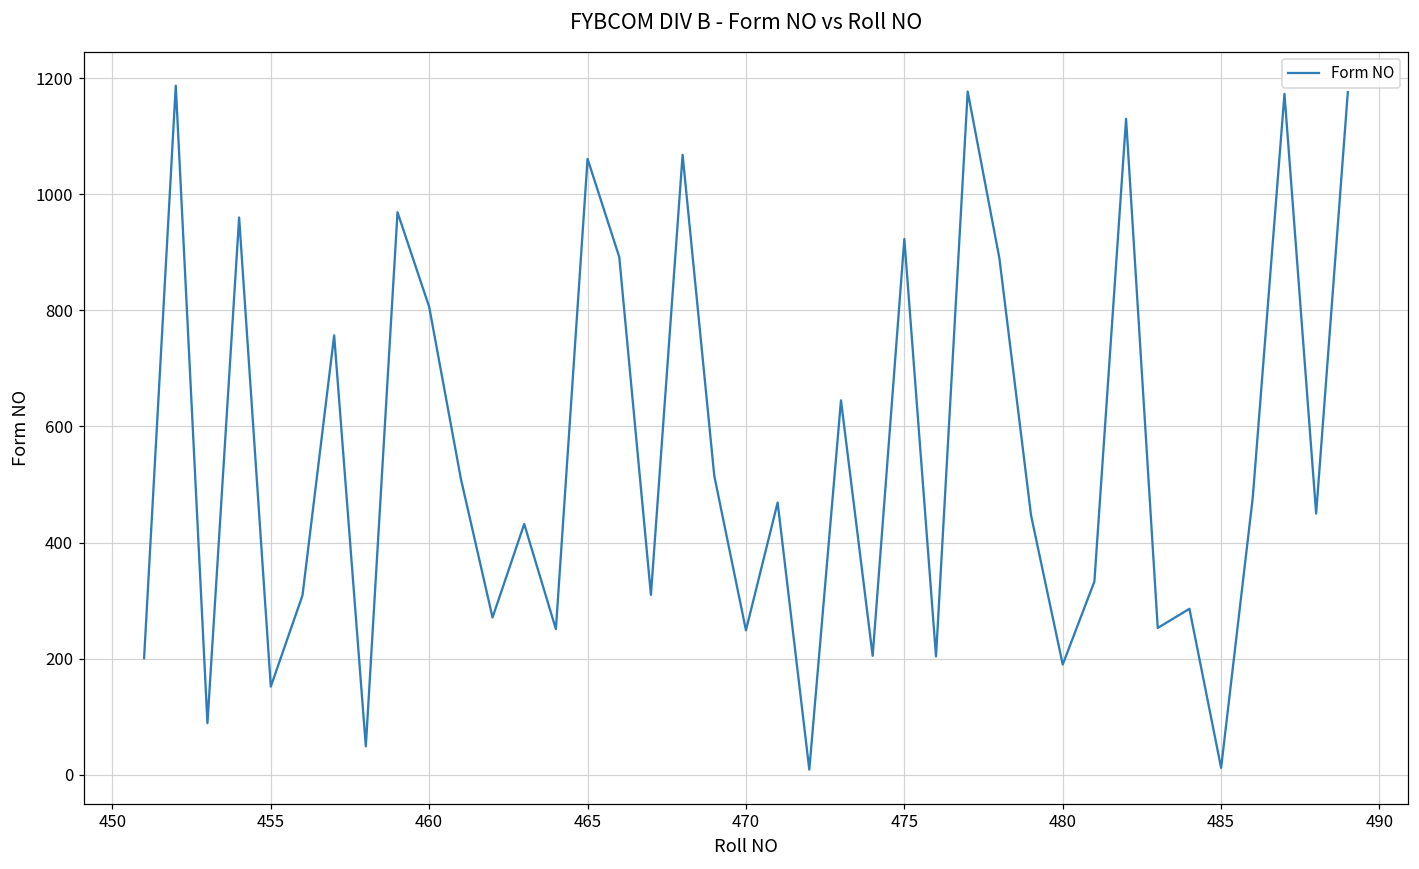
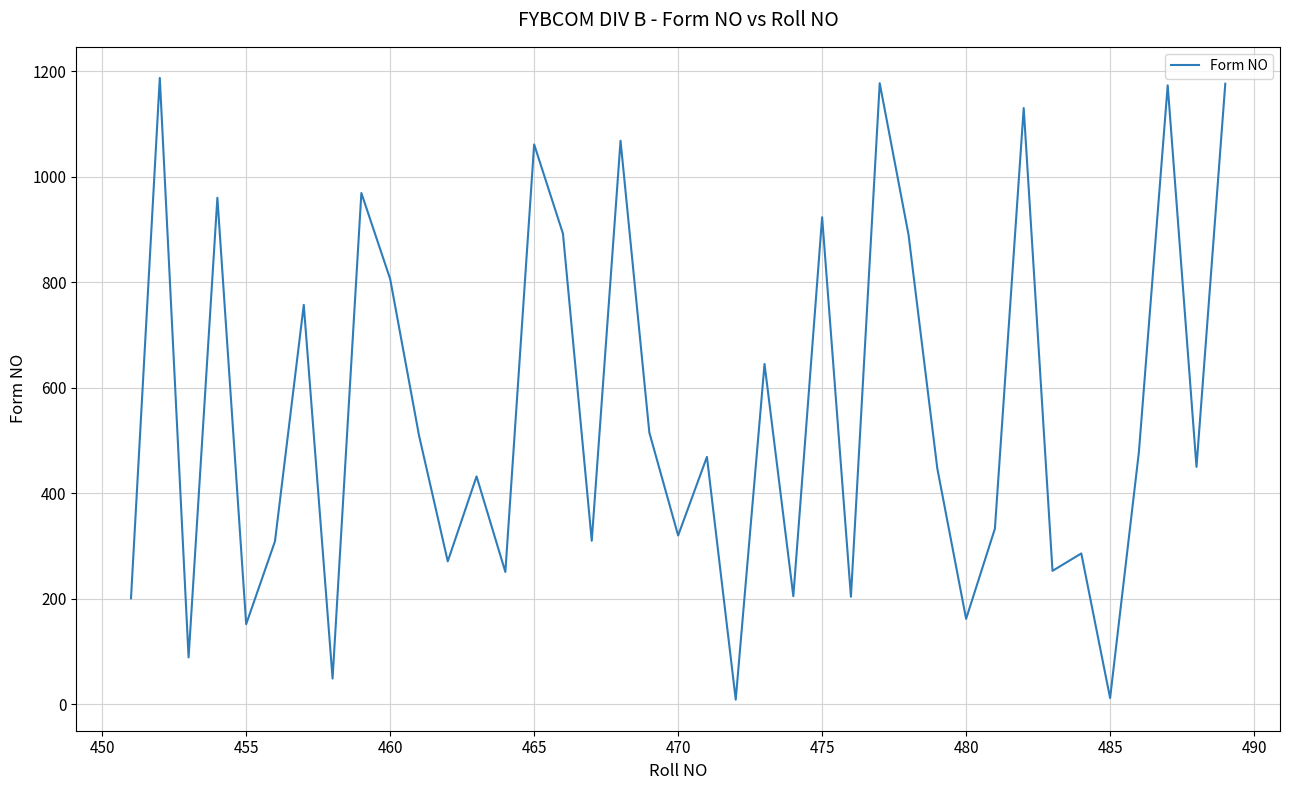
470: 250 -> 320
480: 190 -> 160
